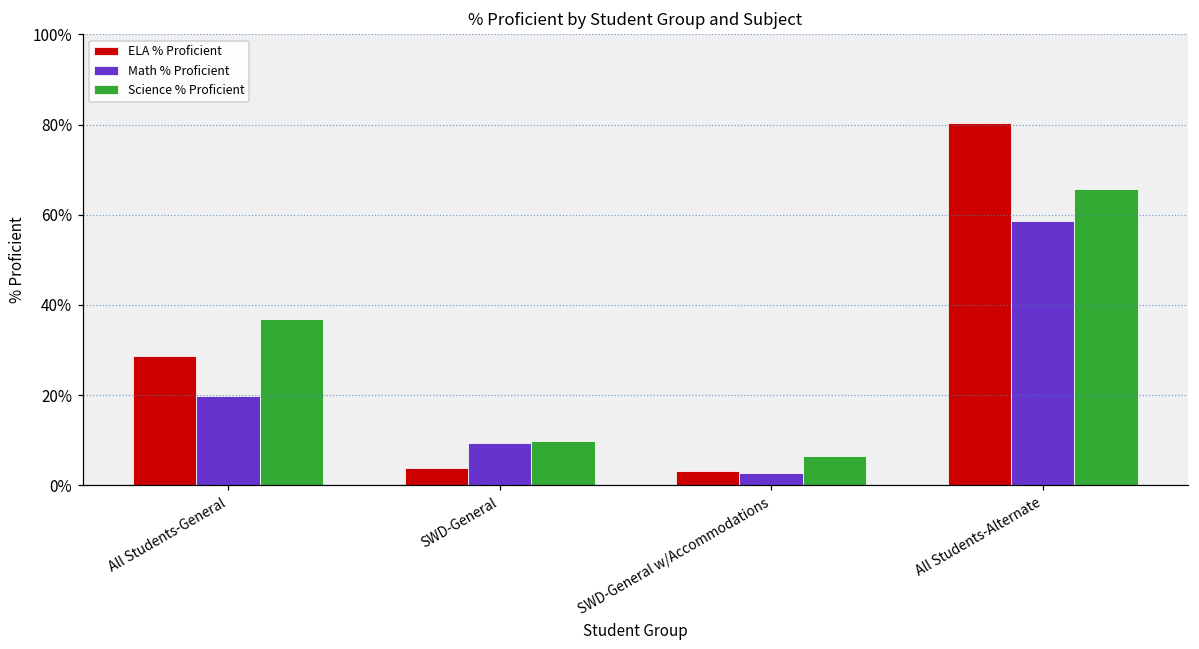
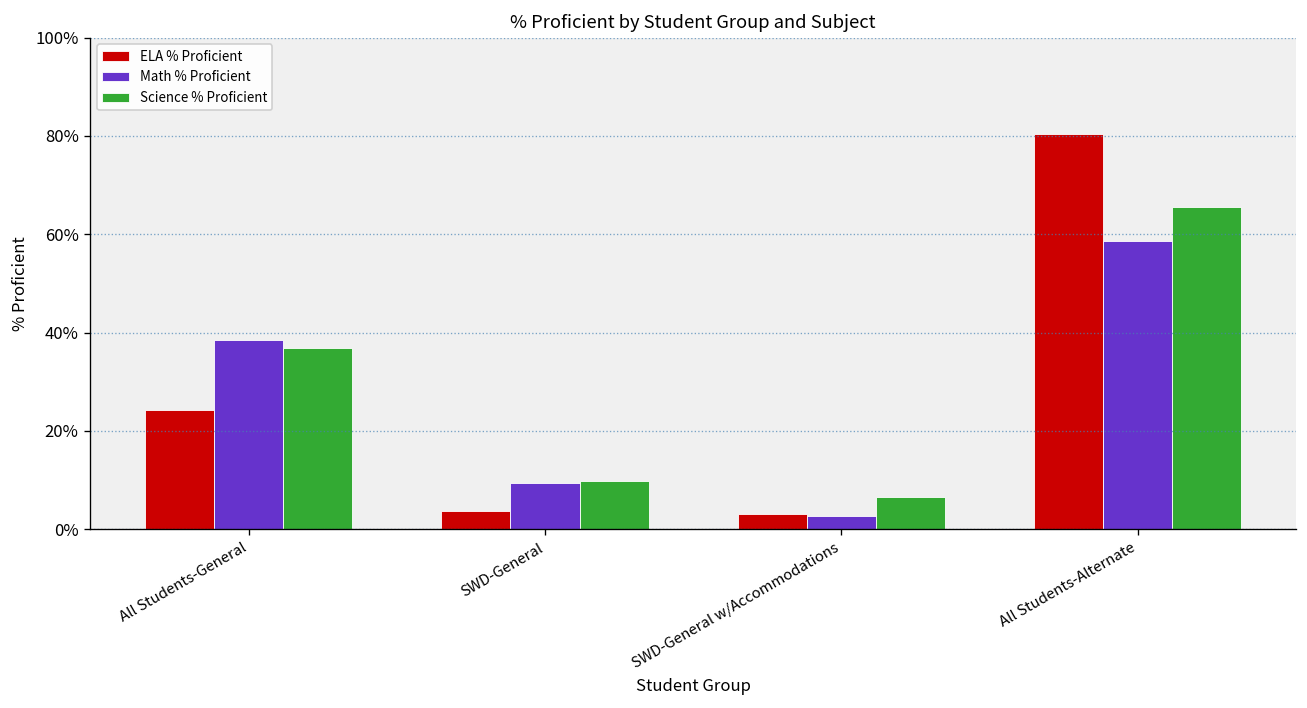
ELA % Proficient, All Students-General: 29% -> 24%
Math % Proficient, All Students-General: 20% -> 38%
